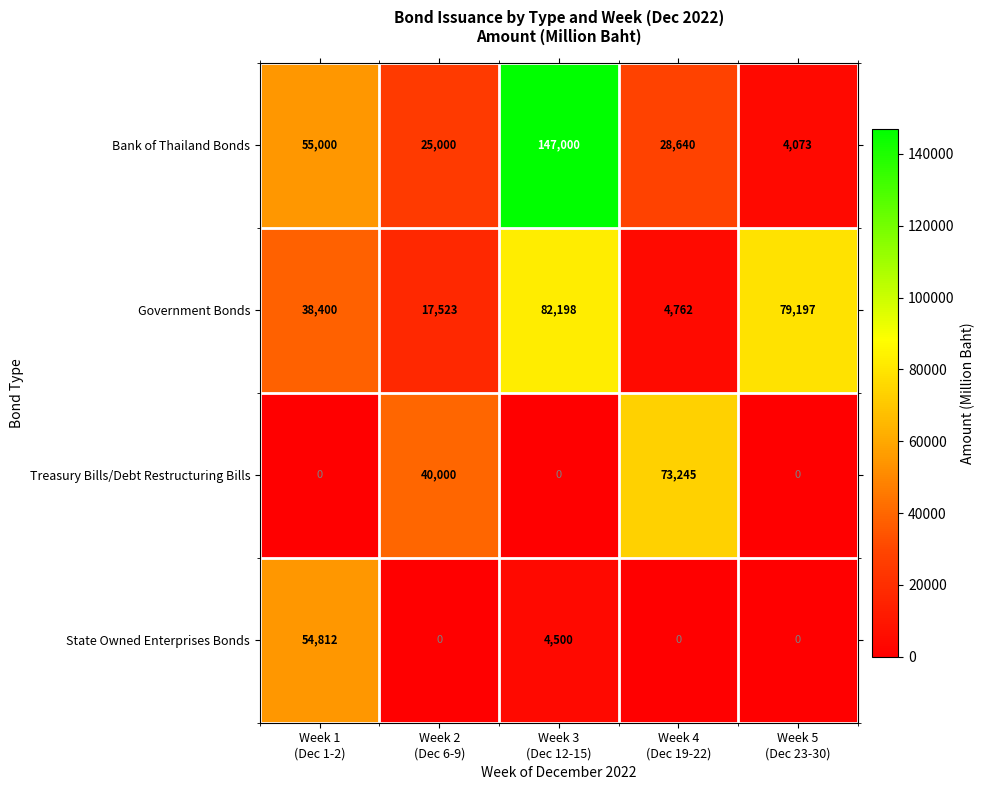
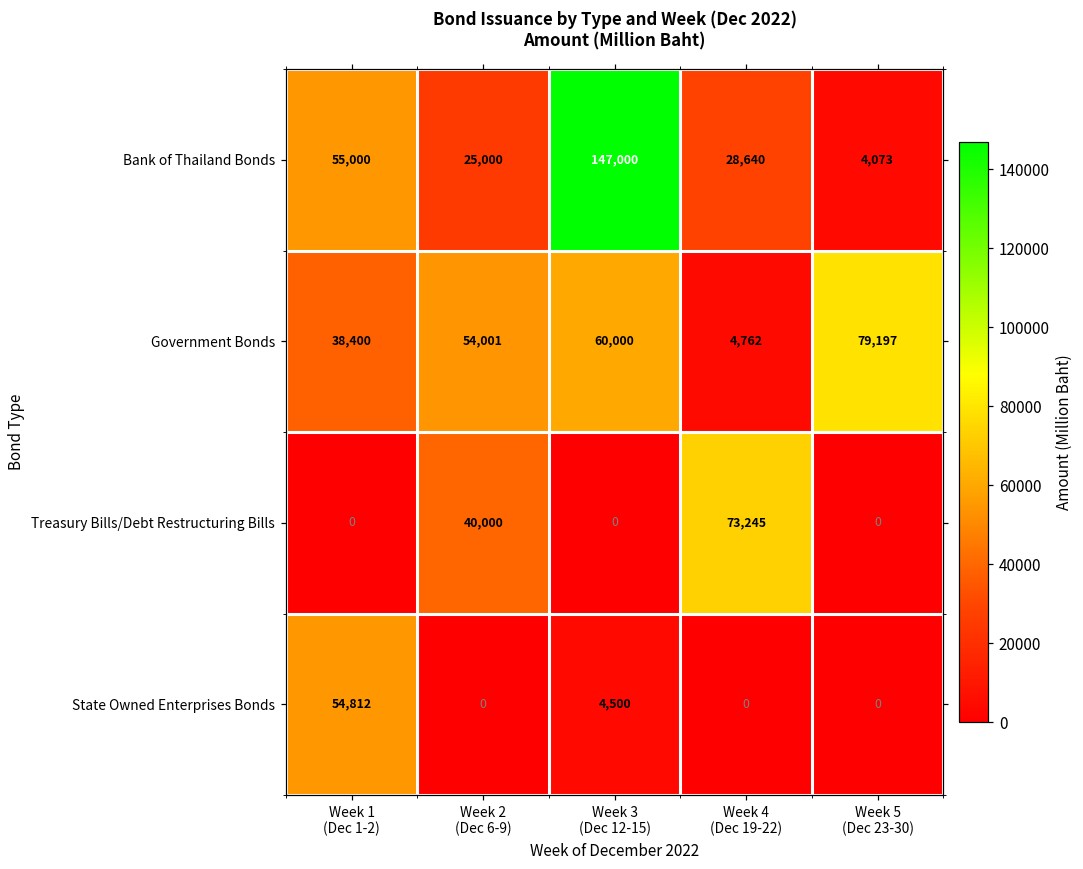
Government Bonds, Week 2 (Dec 6-9): 17,523 -> 54,001
Government Bonds, Week 3 (Dec 12-15): 82,198 -> 60,000
